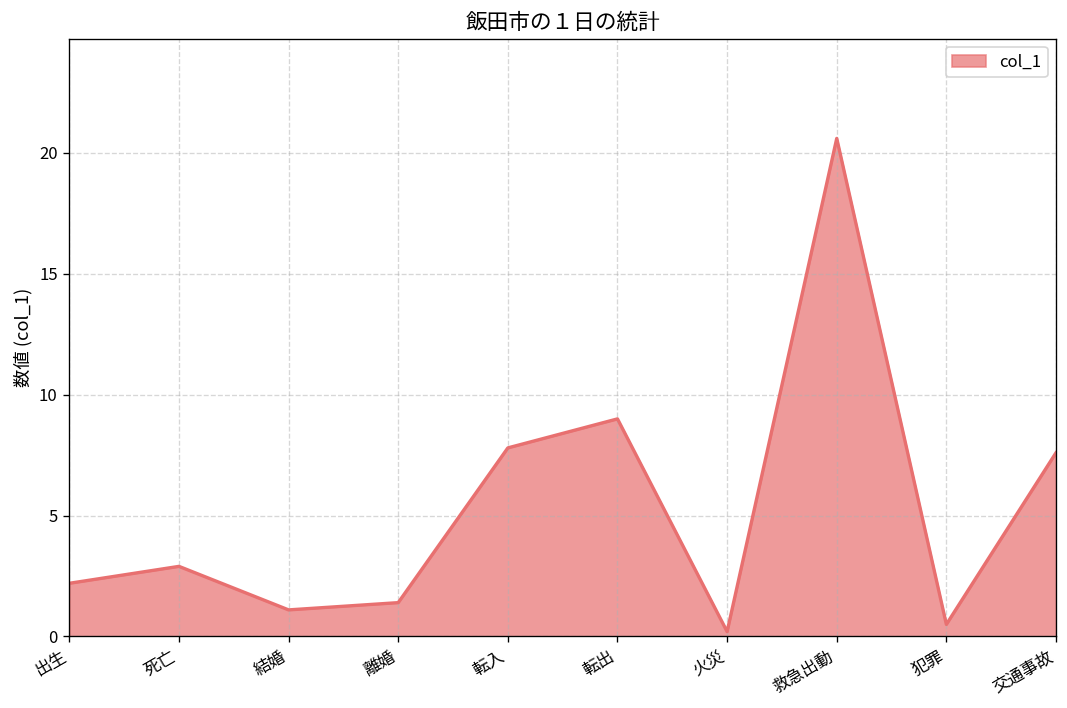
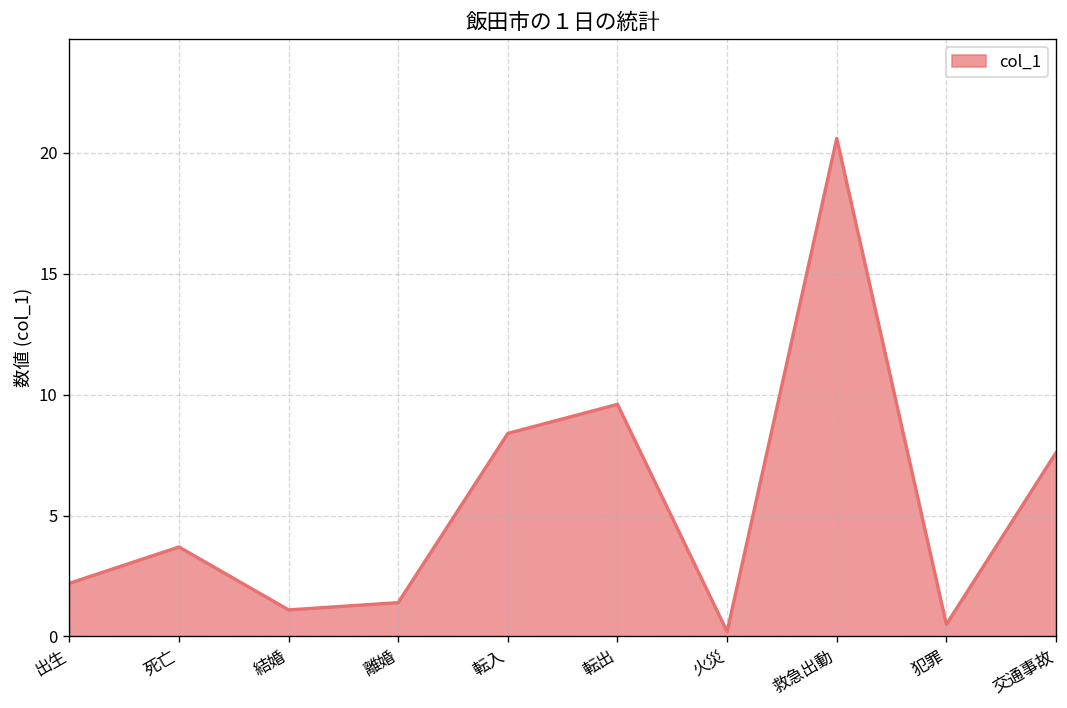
死亡: 2.9 -> 3.7
転入: 7.8 -> 8.4
転出: 9.0 -> 9.6
